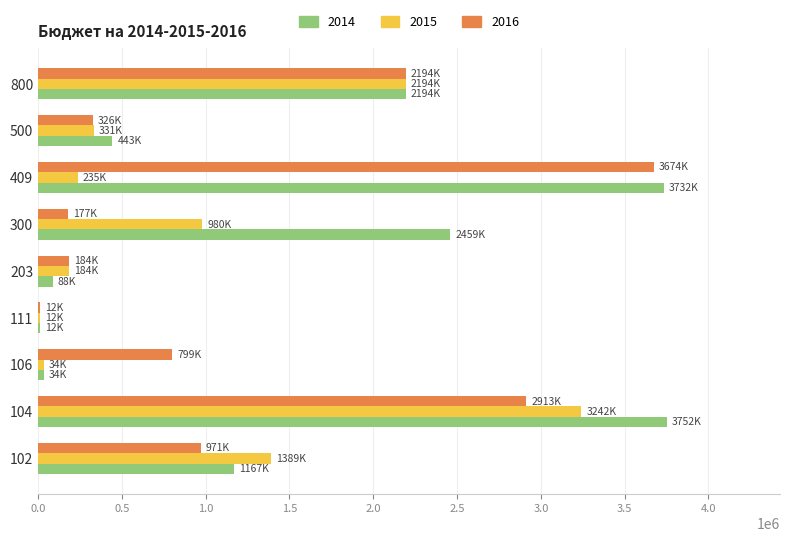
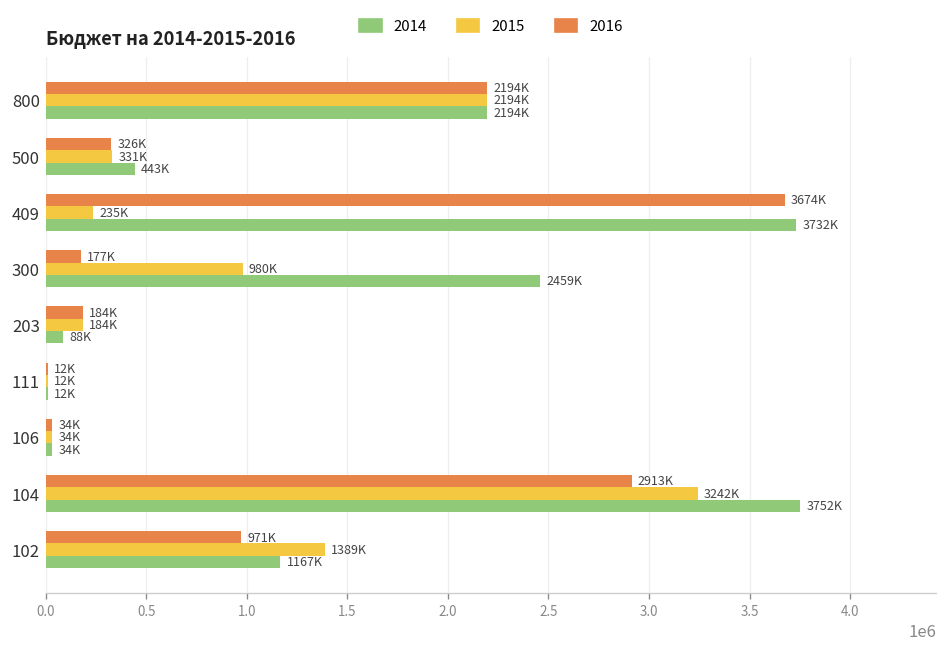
2016, 106: 799K -> 34K
